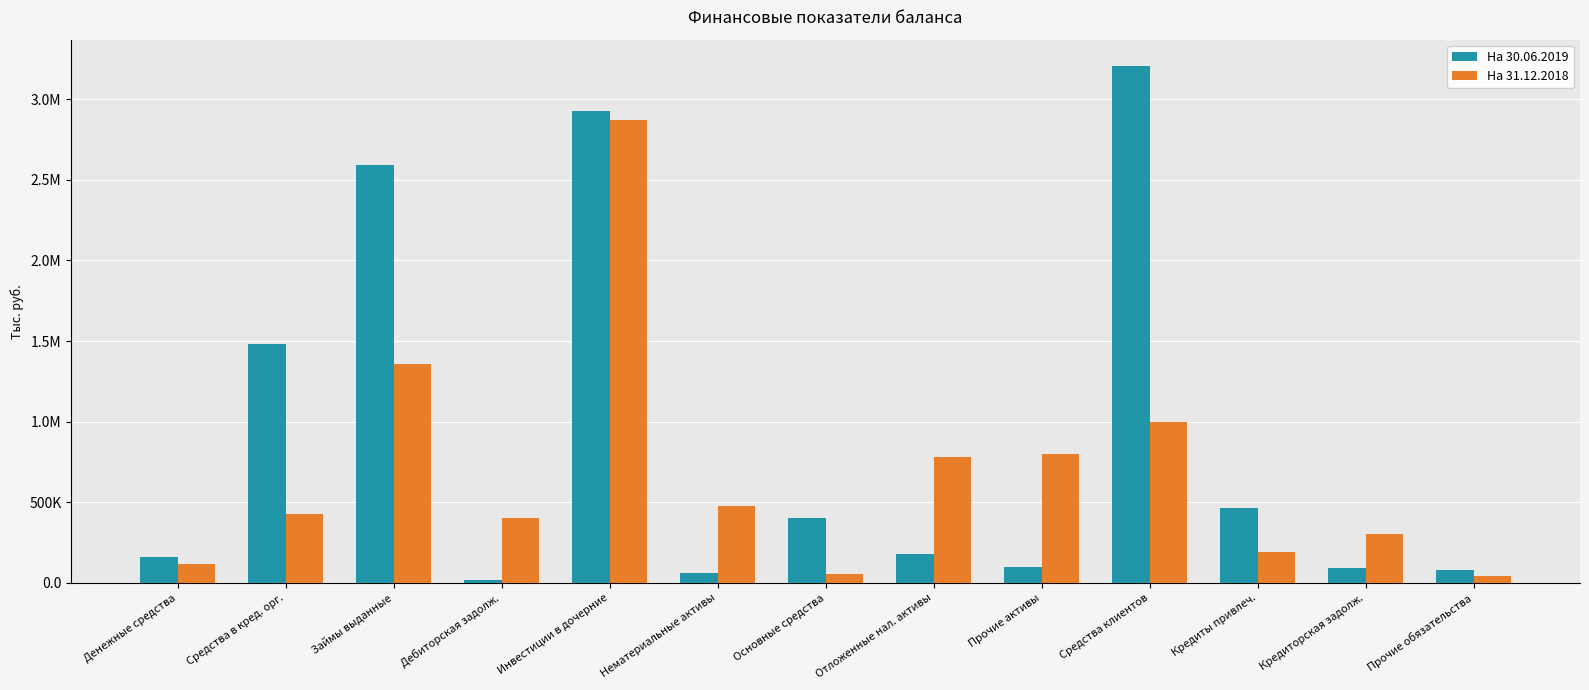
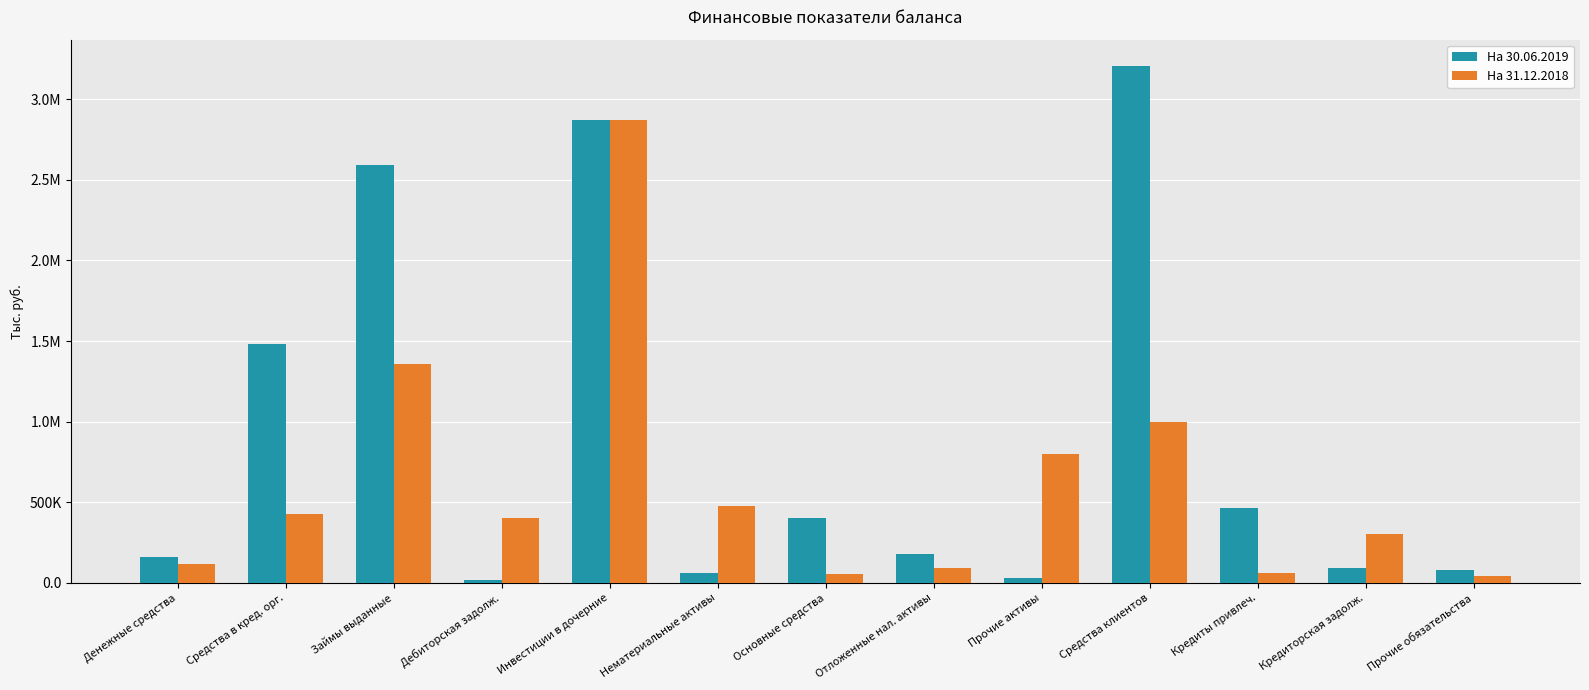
На 30.06.2019, Инвестиции в дочерние: 2920000 -> 2870000
На 31.12.2018, Отложенные нал. активы: 780000 -> 90000
На 30.06.2019, Прочие активы: 100000 -> 30000
На 31.12.2018, Кредиты привлеч.: 190000 -> 60000
